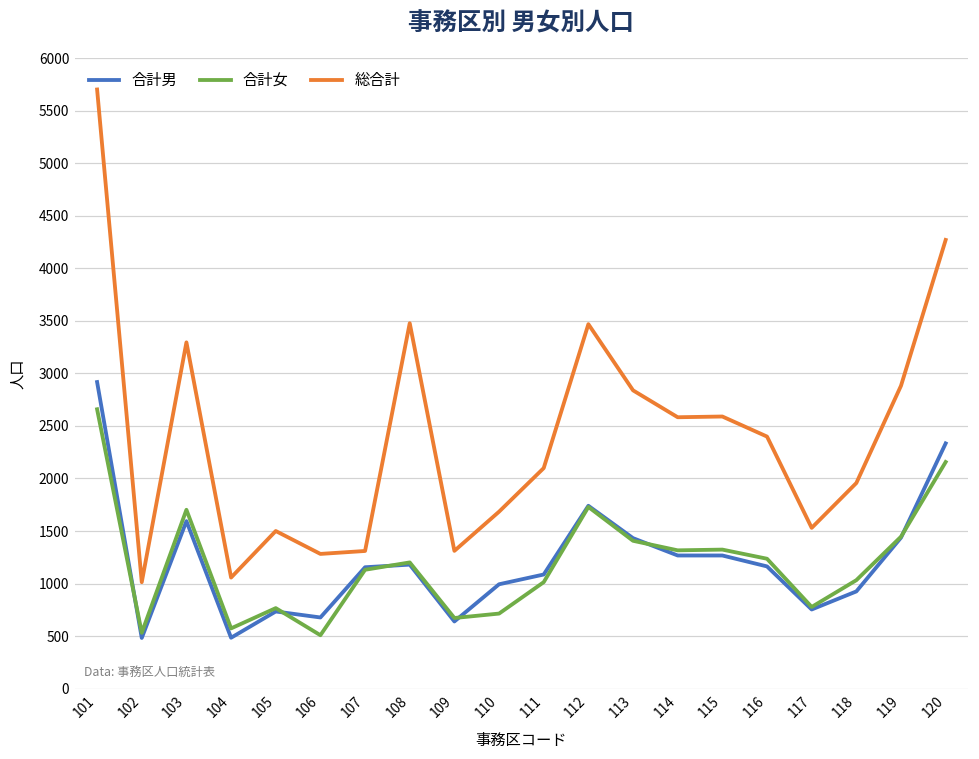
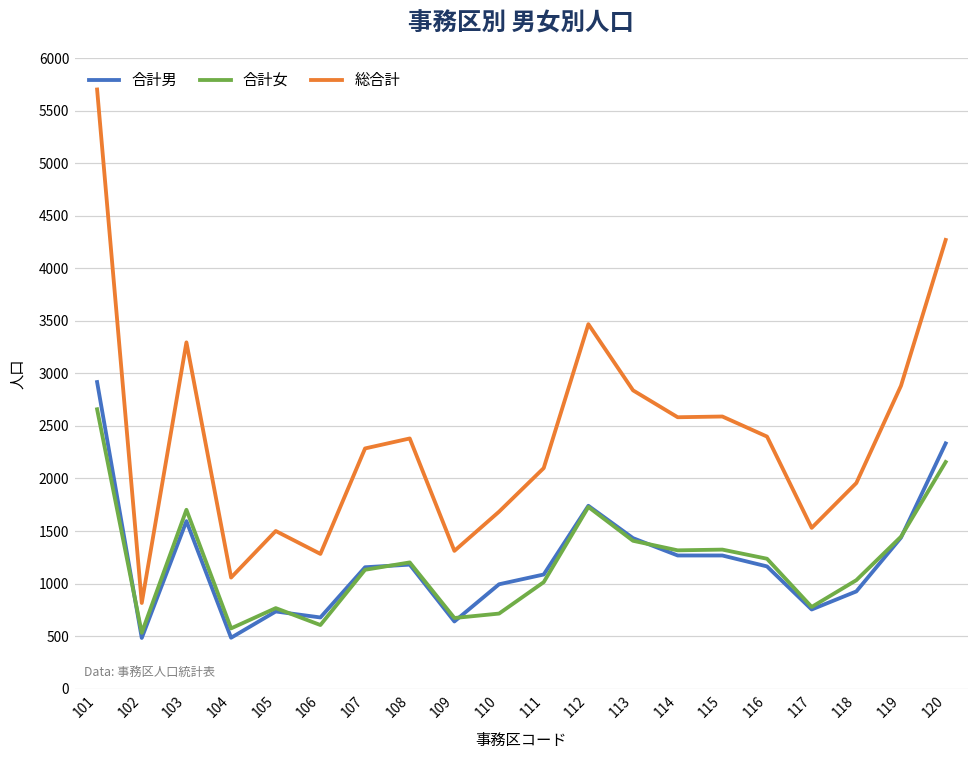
総合計, 102: 1000 -> 800
合計女, 106: 500 -> 600
総合計, 107: 1300 -> 2300
総合計, 108: 3500 -> 2400
